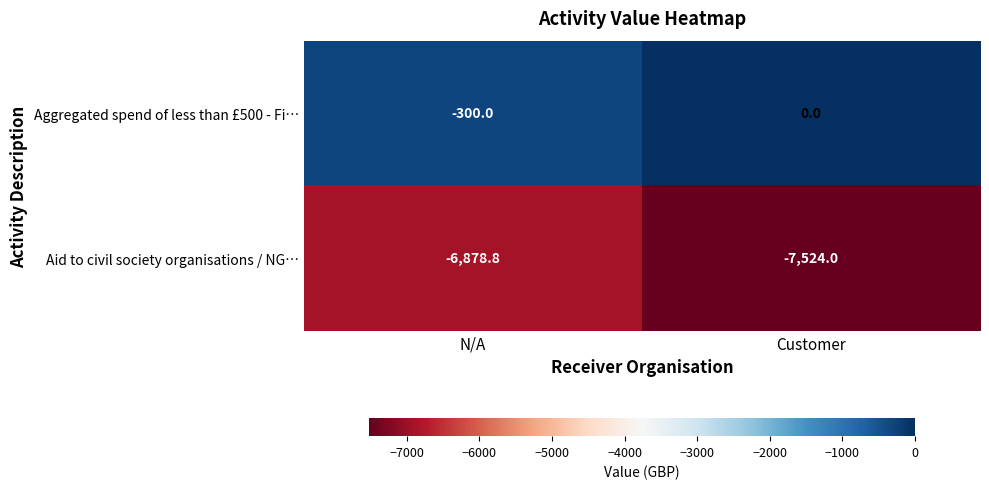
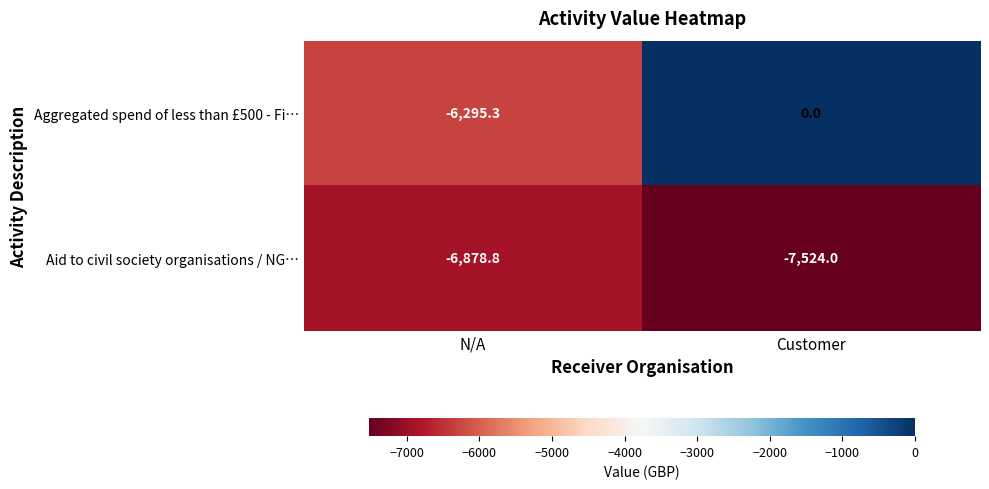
Aggregated spend of less than £500 - Fi…, N/A: -300.0 -> -6,295.3
